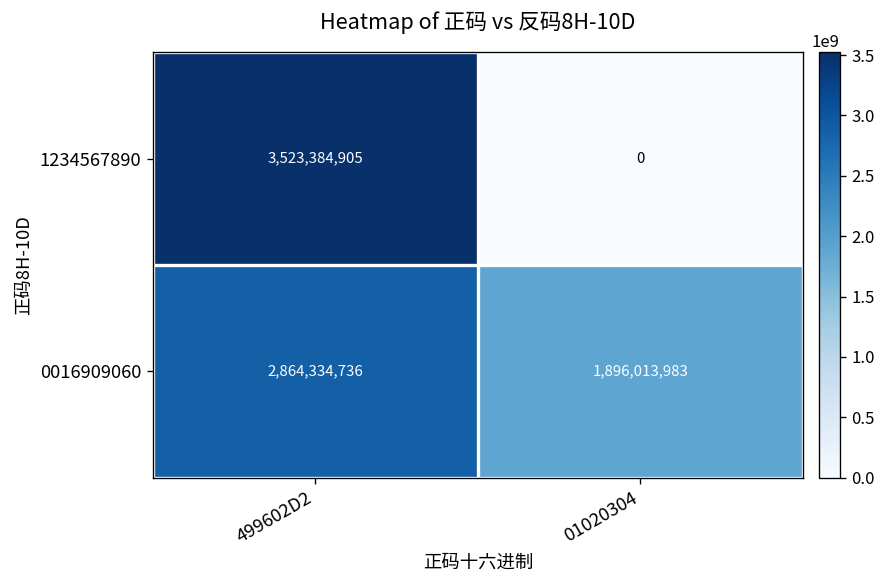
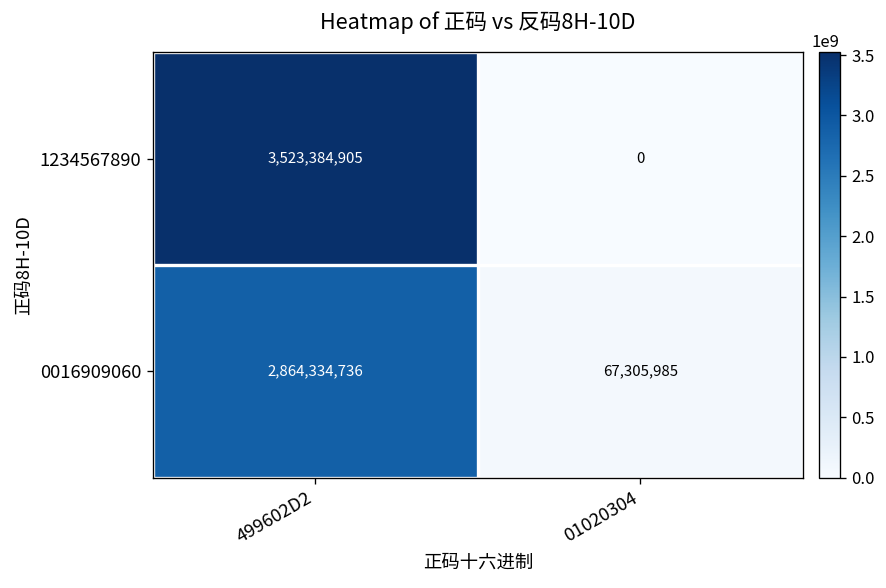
0016909060, 01020304: 1,896,013,983 -> 67,305,985
